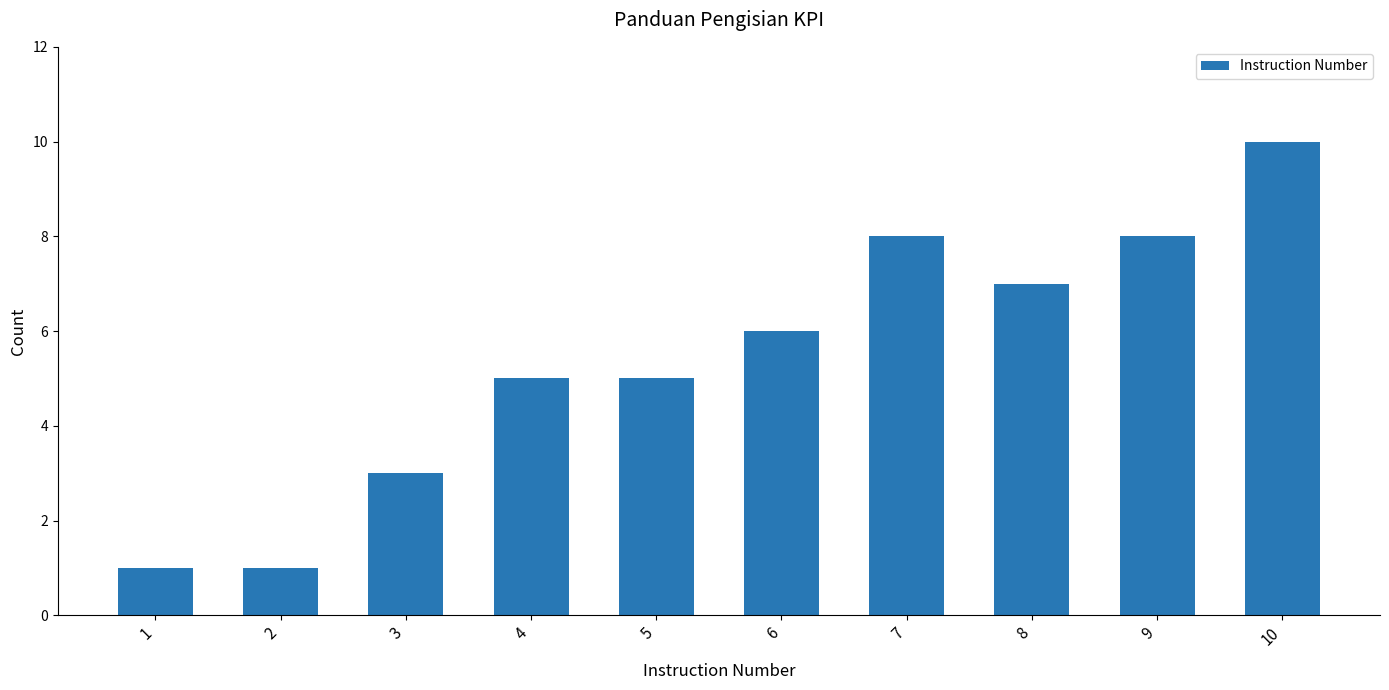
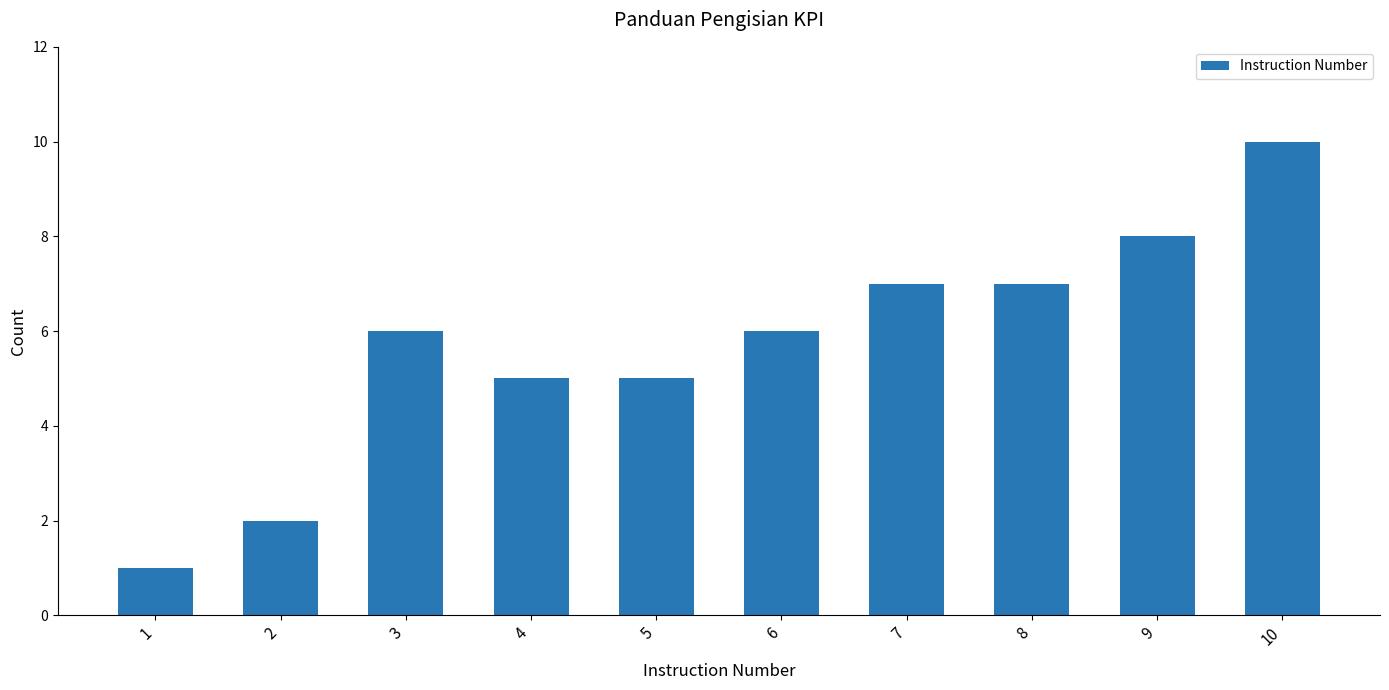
2: 1 -> 2
3: 3 -> 6
7: 8 -> 7
